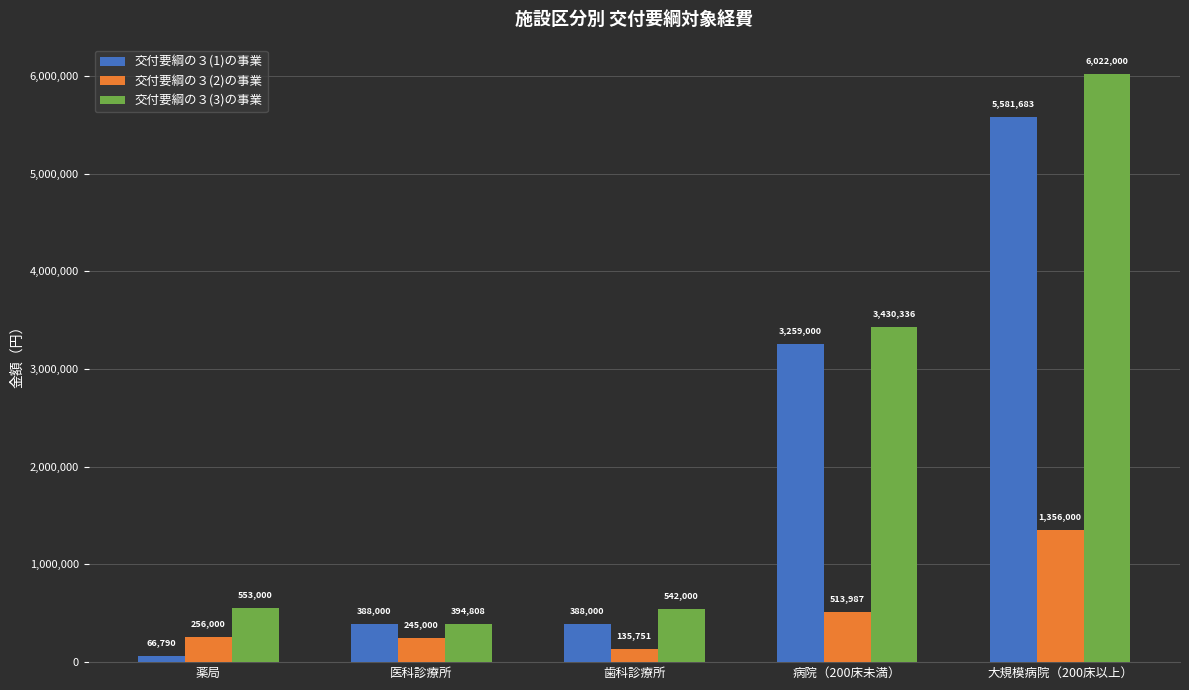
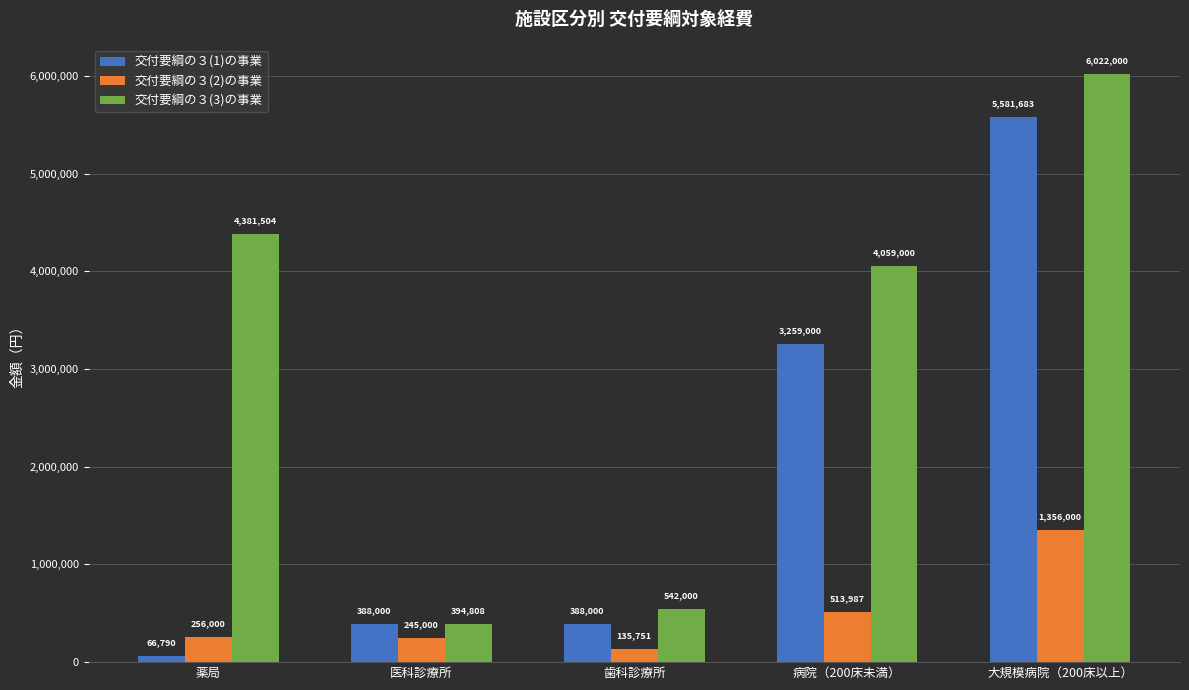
交付要綱の３(3)の事業, 薬局: 553,000 -> 4,381,504
交付要綱の３(3)の事業, 病院（200床未満）: 3,430,336 -> 4,059,000
